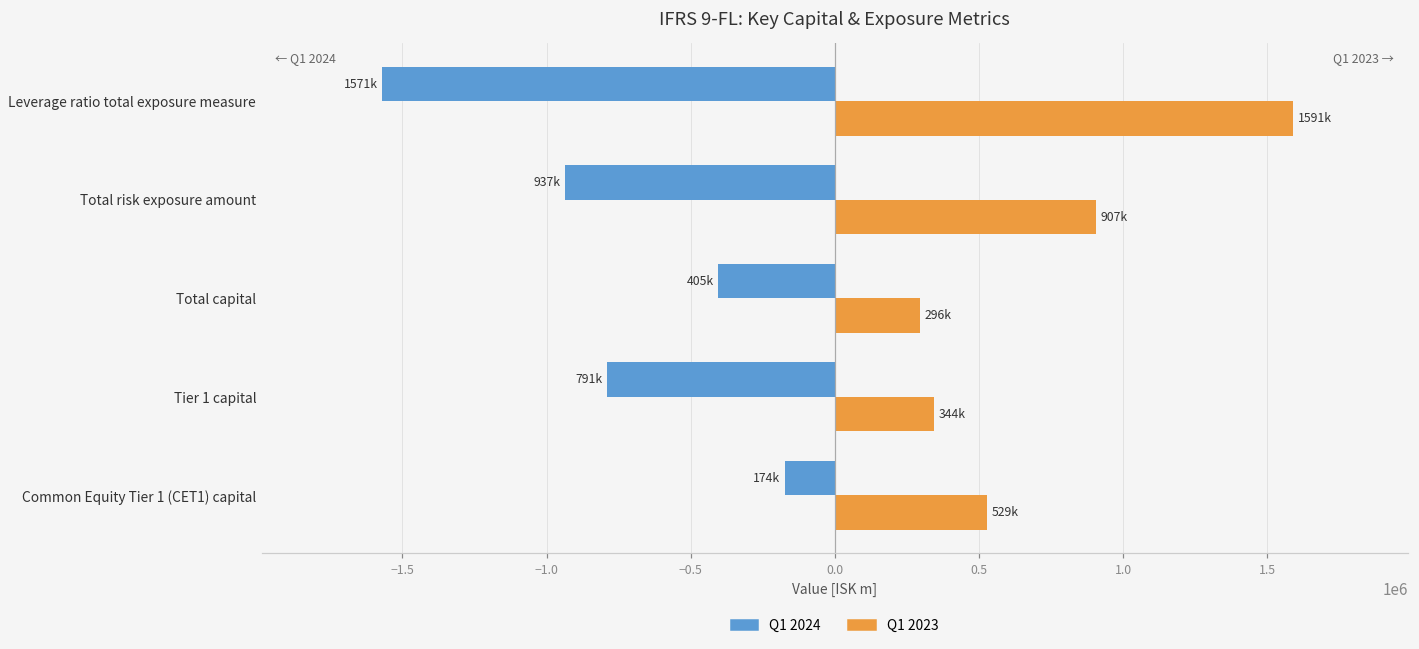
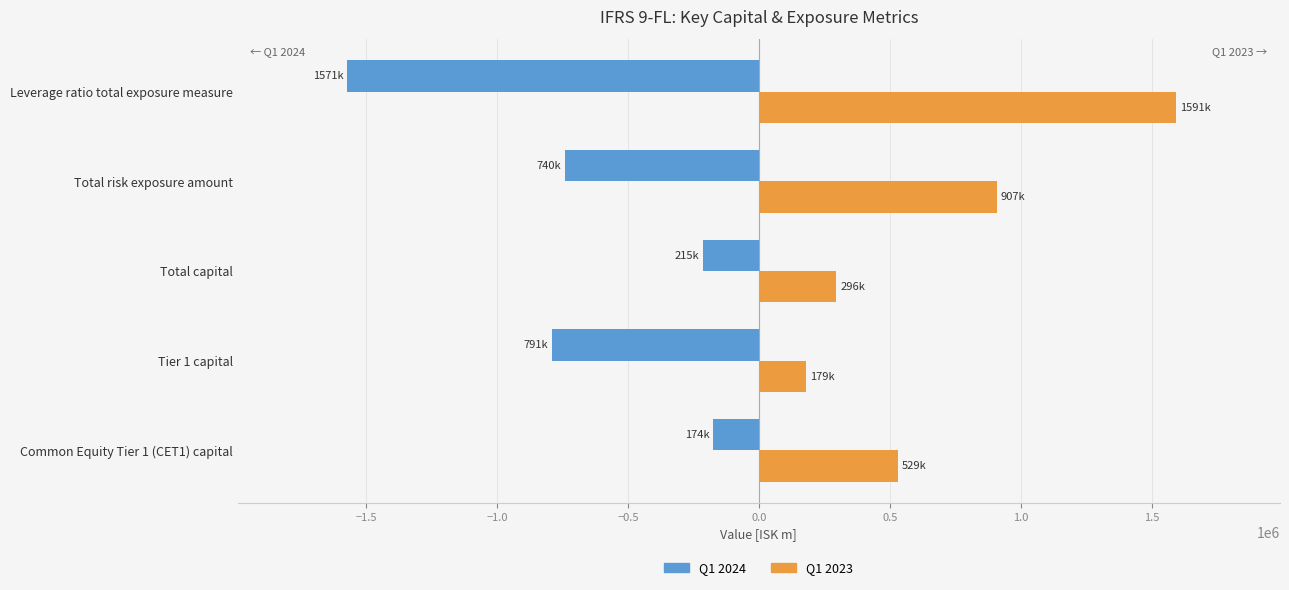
Q1 2024, Total risk exposure amount: 937k -> 740k
Q1 2024, Total capital: 405k -> 215k
Q1 2023, Tier 1 capital: 344k -> 179k
